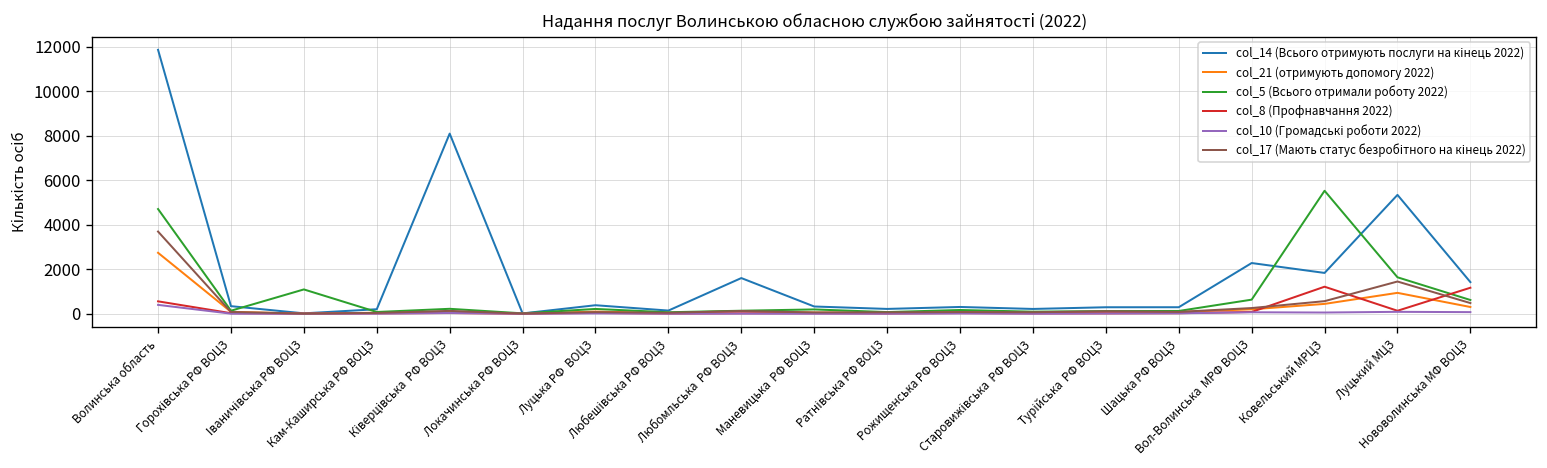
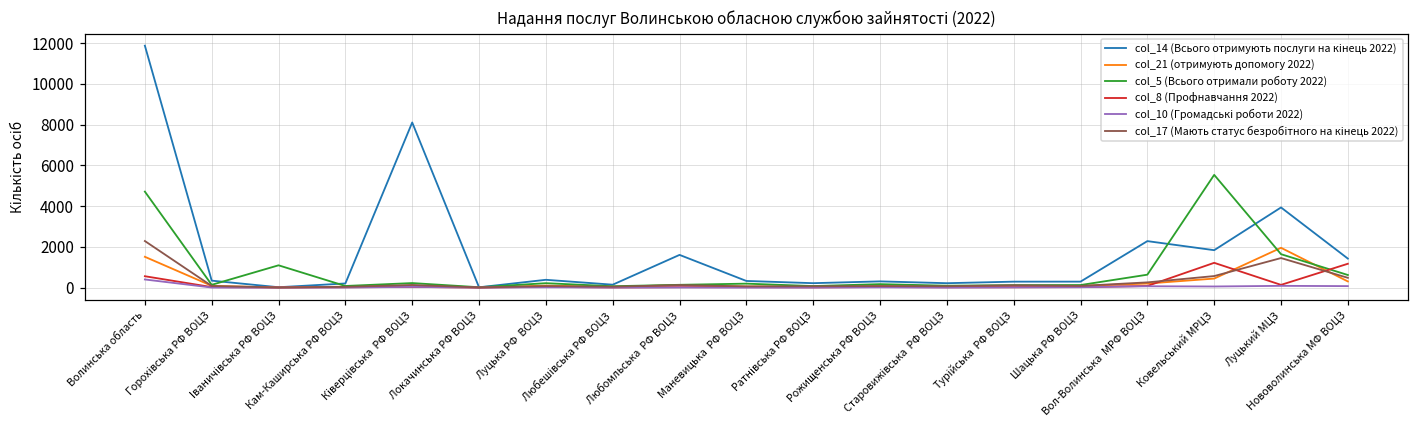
col_21 (отримують допомогу 2022), Волинська область: 2700 -> 1500
col_17 (Мають статус безробітного на кінець 2022), Волинська область: 3700 -> 2300
col_14 (Всього отримують послуги на кінець 2022), Луцький МЦЗ: 5300 -> 3900
col_21 (отримують допомогу 2022), Луцький МЦЗ: 900 -> 2000
